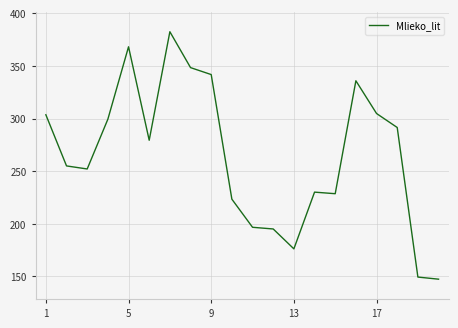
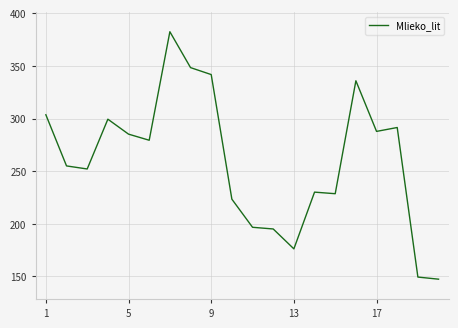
5: 368 -> 285
17: 305 -> 288
